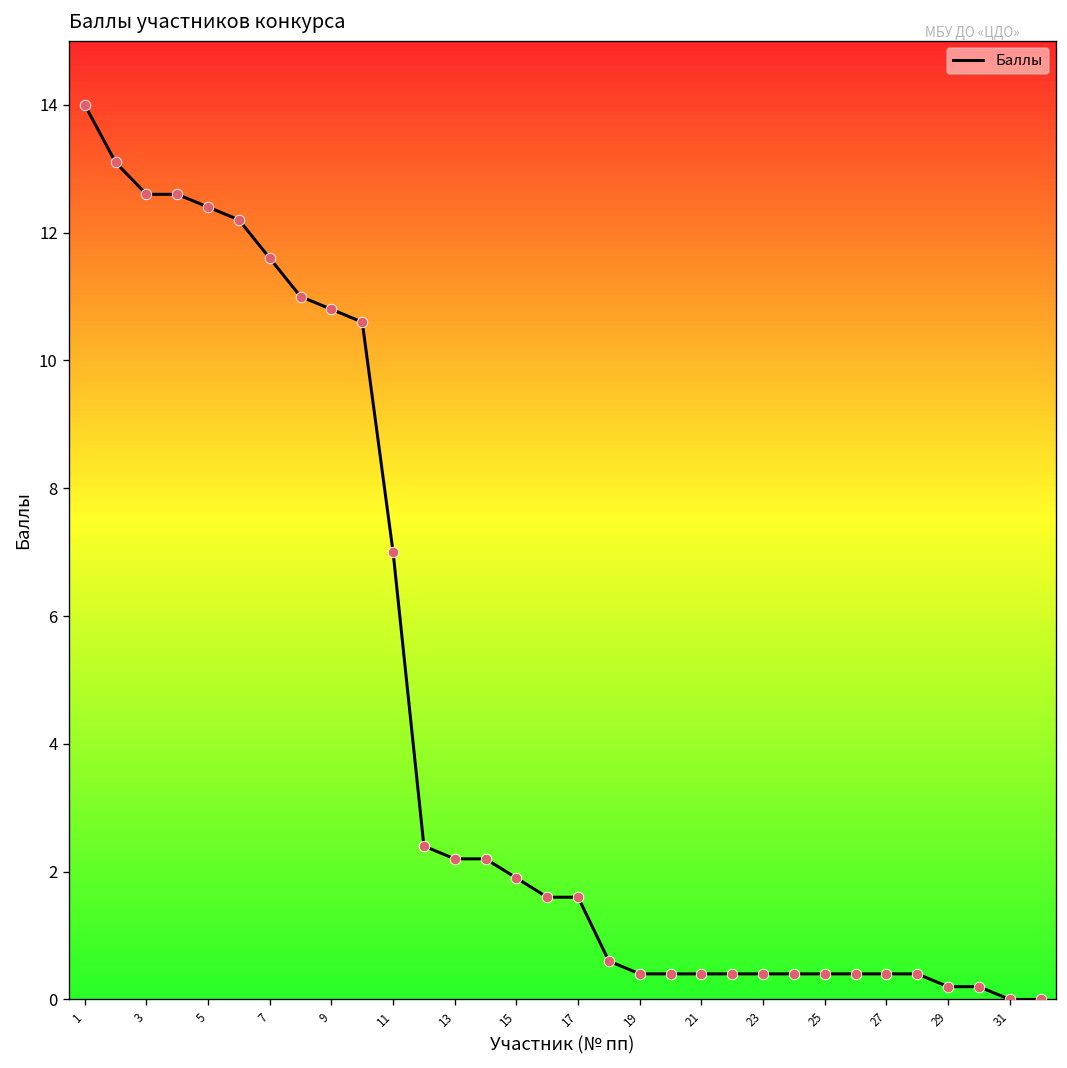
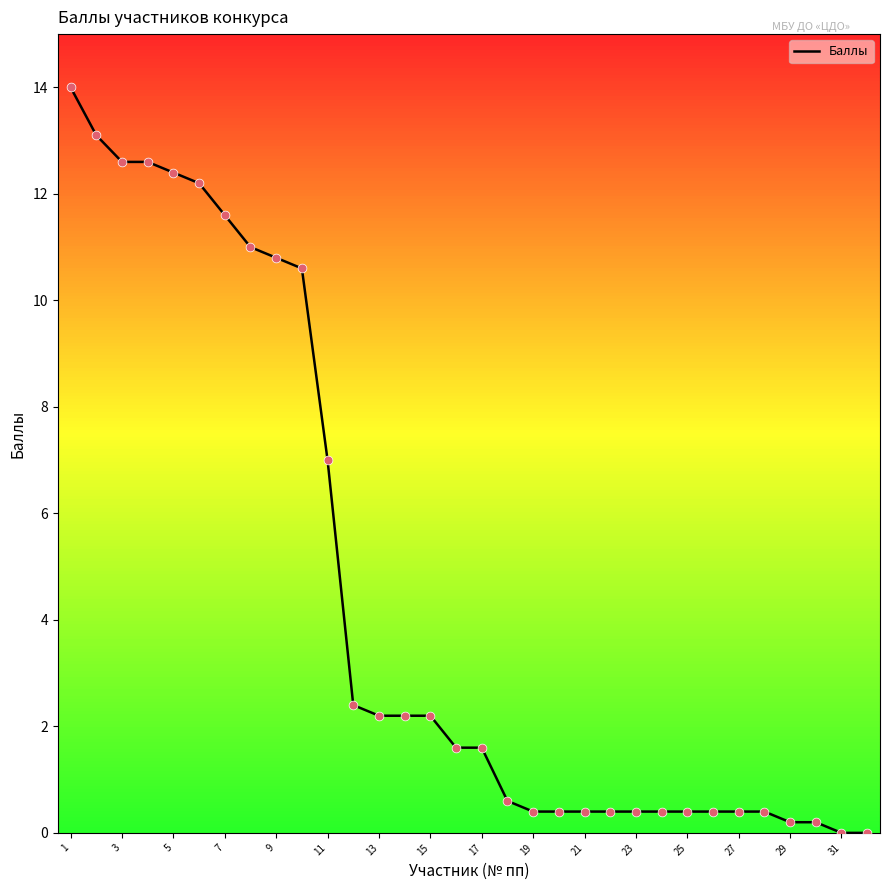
15: 1.9 -> 2.2
